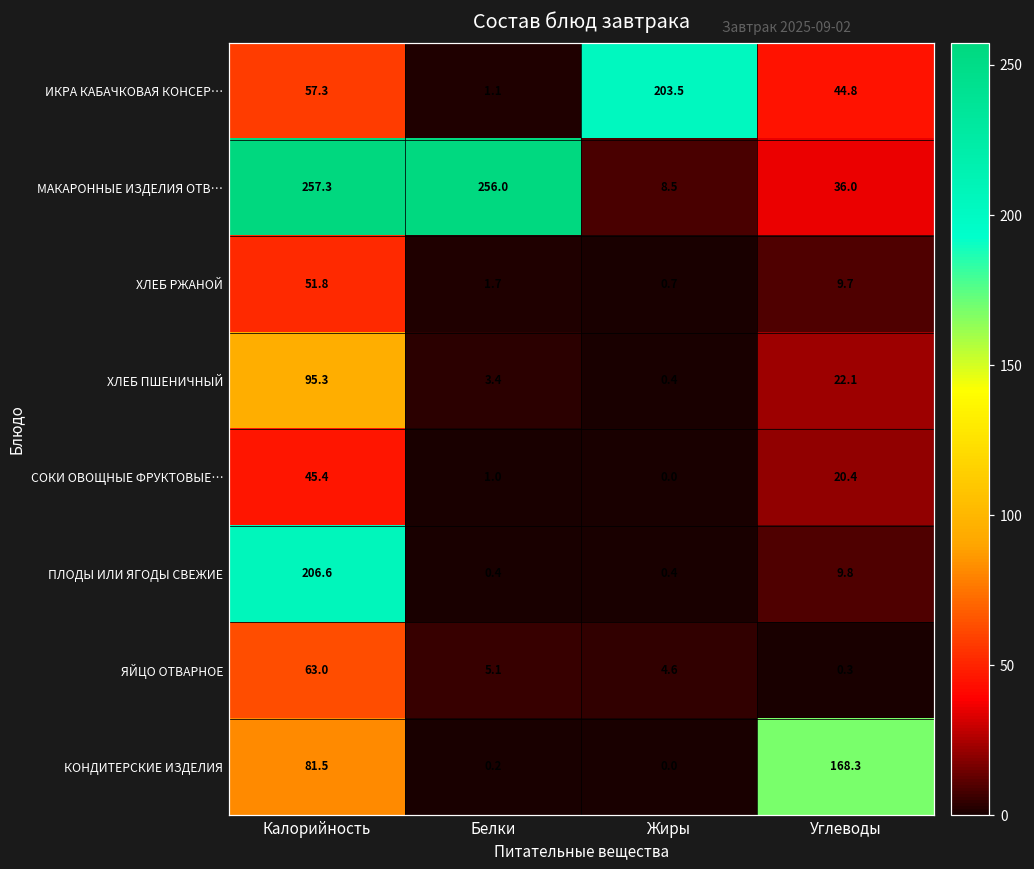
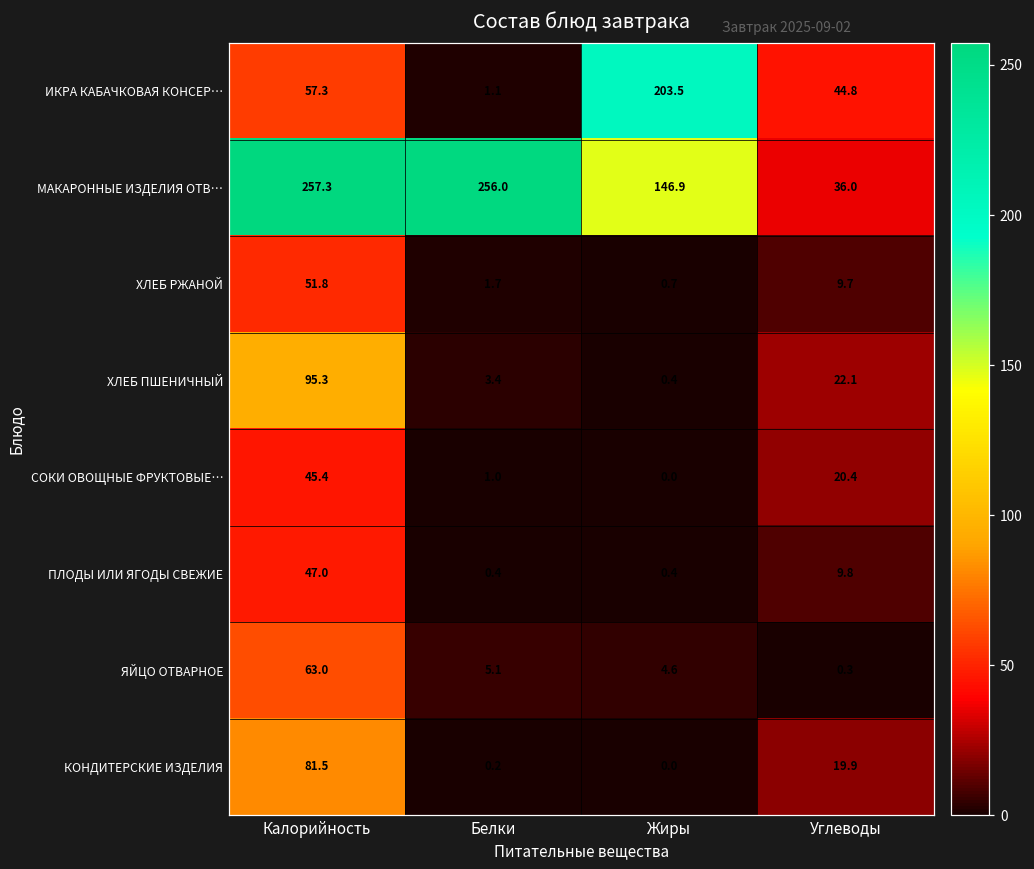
МАКАРОННЫЕ ИЗДЕЛИЯ ОТВ…, Жиры: 8.5 -> 146.9
ПЛОДЫ ИЛИ ЯГОДЫ СВЕЖИЕ, Калорийность: 206.6 -> 47.0
КОНДИТЕРСКИЕ ИЗДЕЛИЯ, Углеводы: 168.3 -> 19.9
